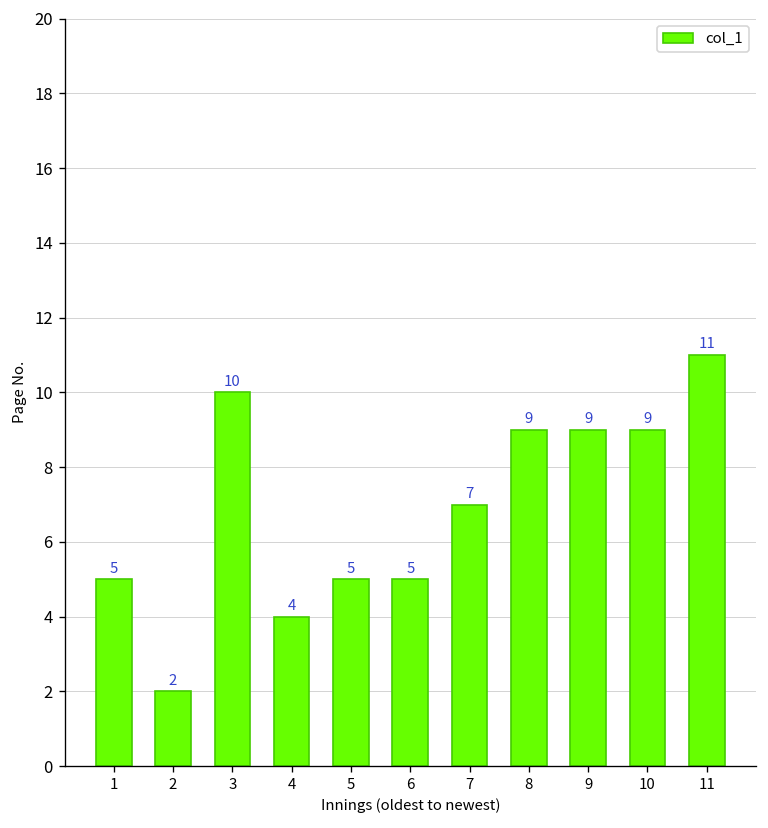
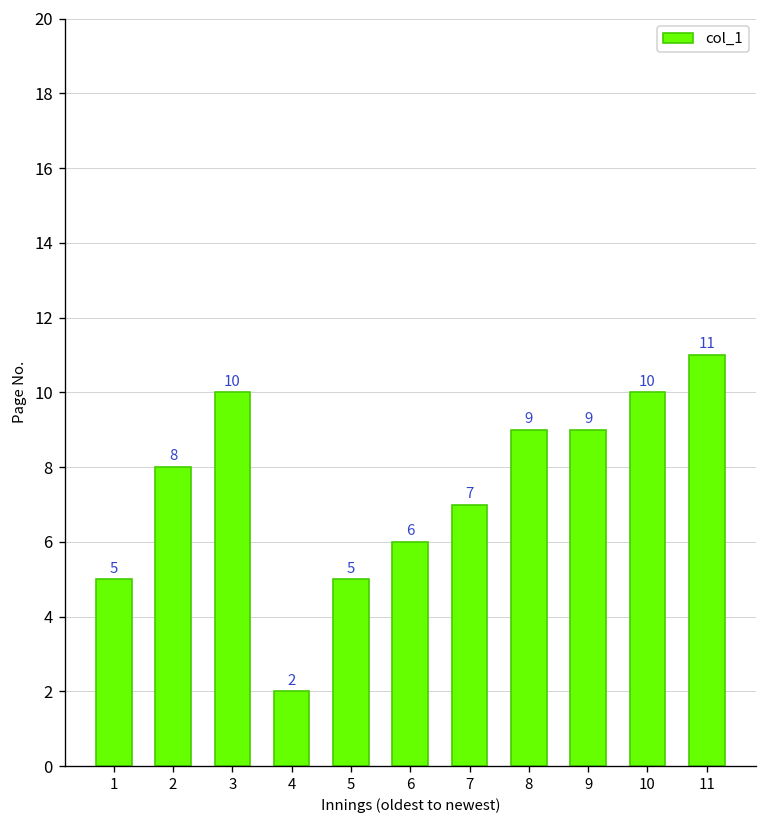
2: 2 -> 8
4: 4 -> 2
6: 5 -> 6
10: 9 -> 10
